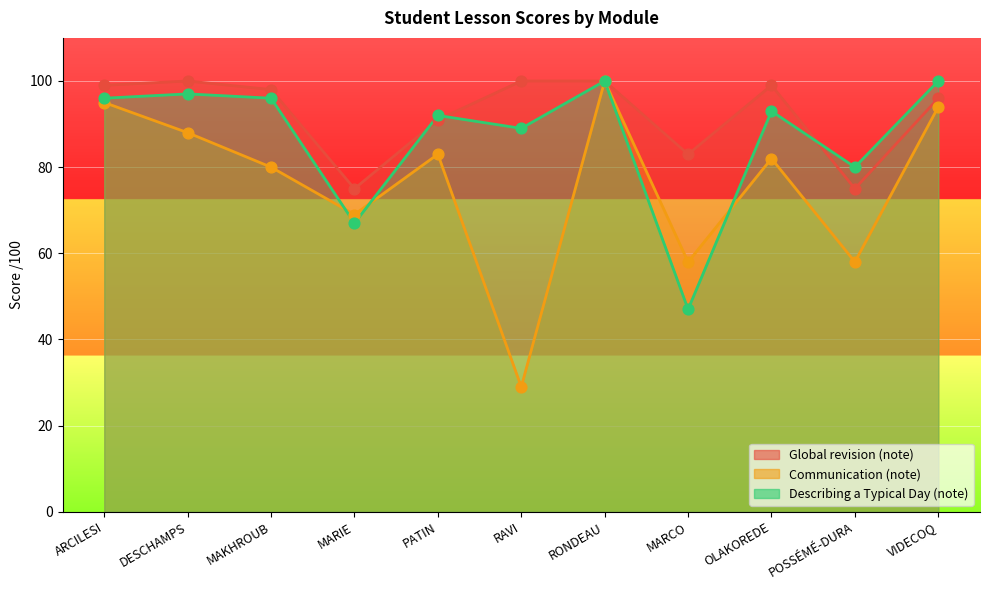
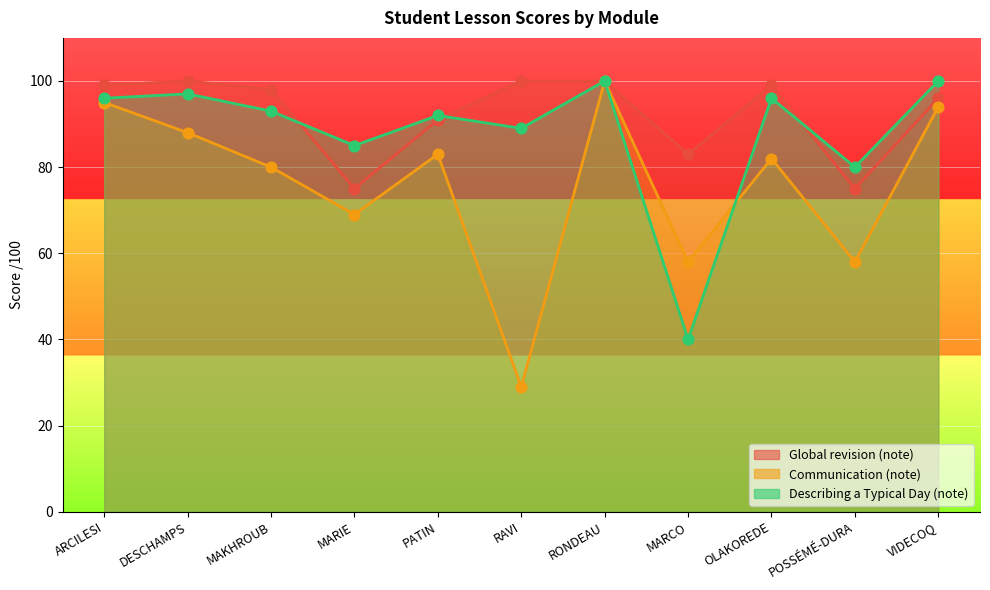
Describing a Typical Day (note), MAKHROUB: 96 -> 93
Describing a Typical Day (note), MARIE: 67 -> 85
Describing a Typical Day (note), MARCO: 47 -> 40
Describing a Typical Day (note), OLAKOREDE: 93 -> 96
